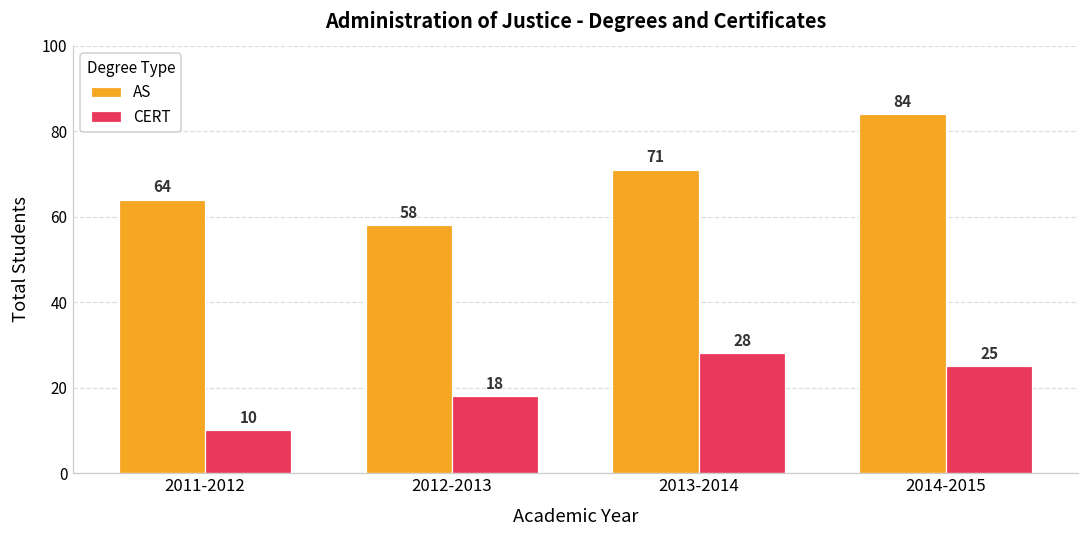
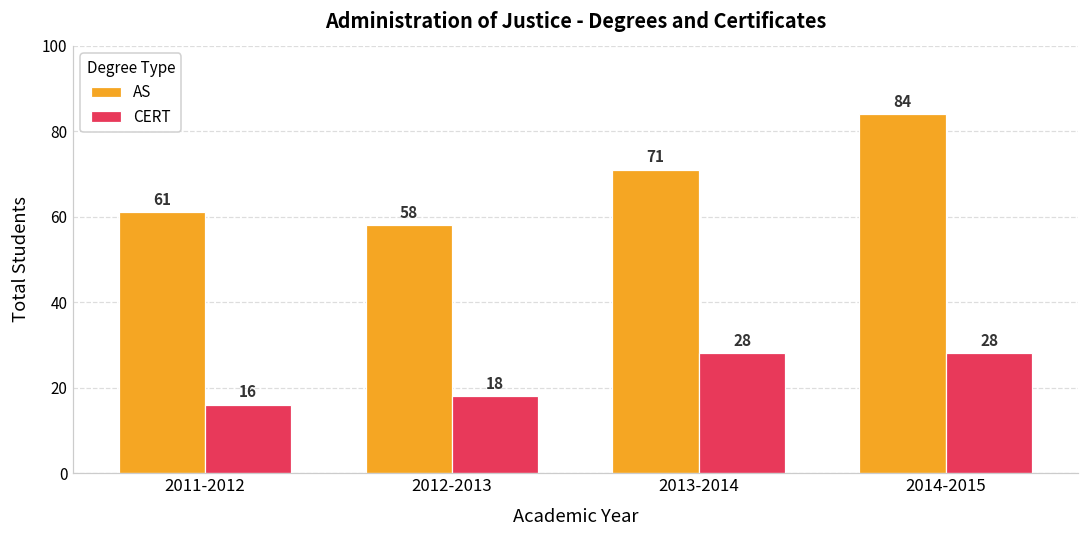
AS, 2011-2012: 64 -> 61
CERT, 2011-2012: 10 -> 16
CERT, 2014-2015: 25 -> 28
